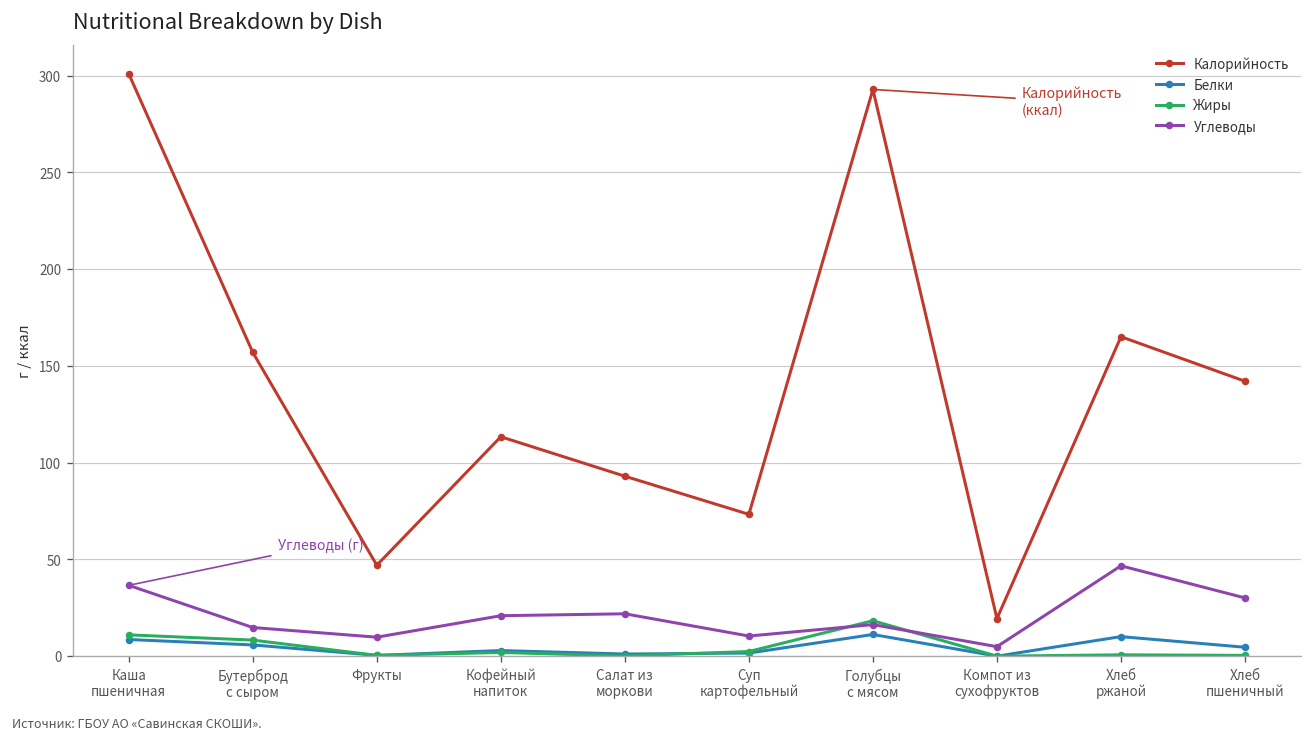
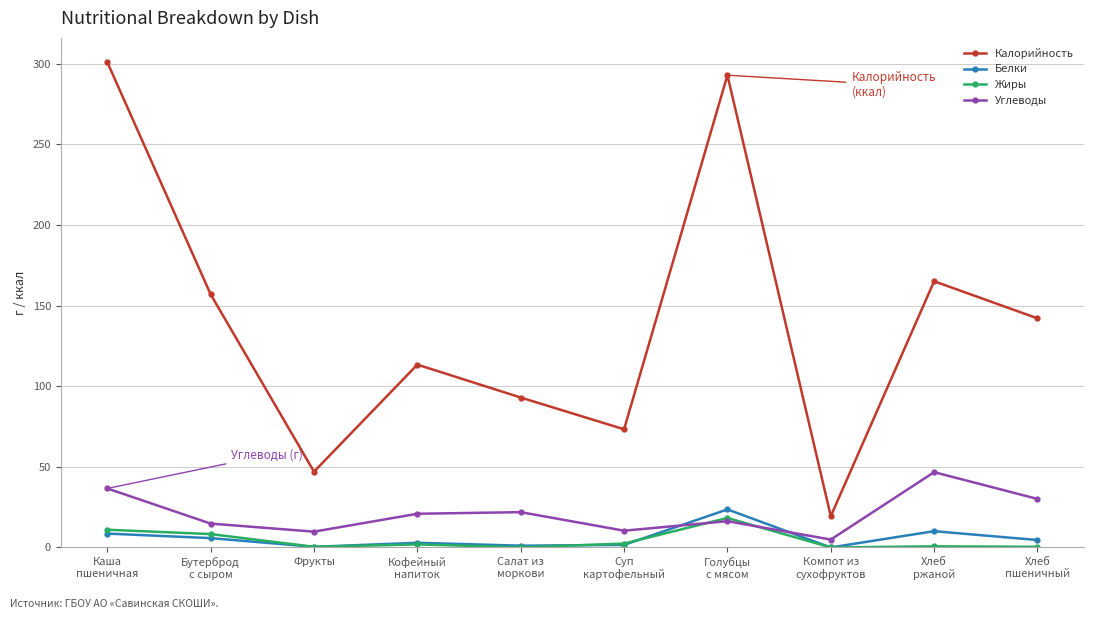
Белки, Голубцы с мясом: 11 -> 24
